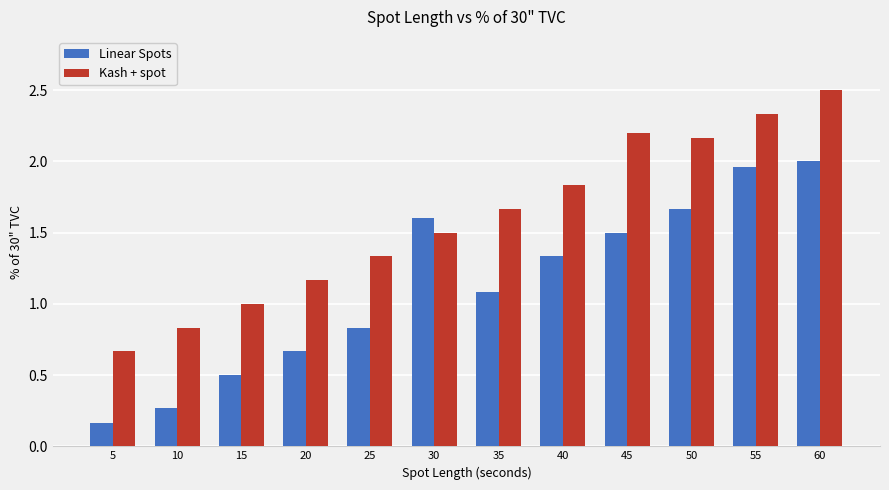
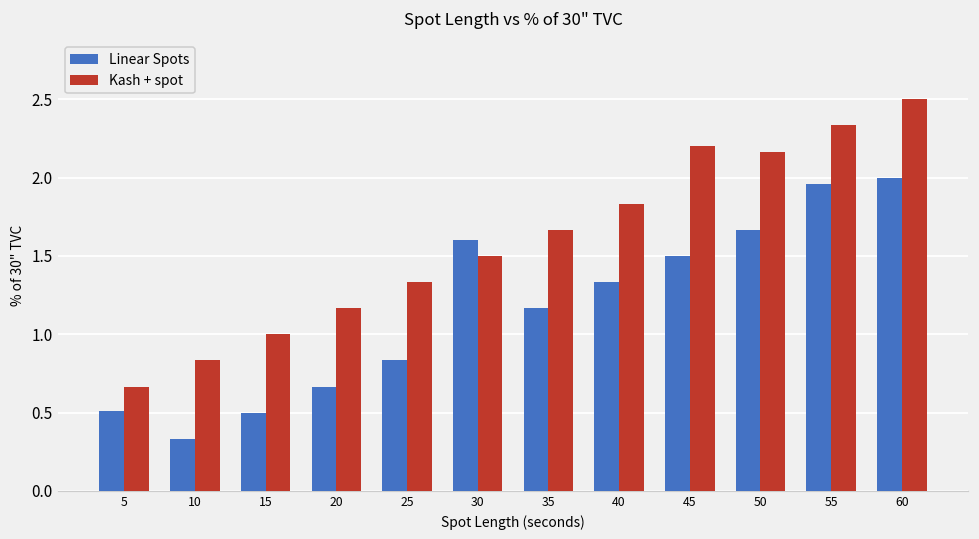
Linear Spots, 5: 0.17 -> 0.51
Linear Spots, 10: 0.27 -> 0.33
Linear Spots, 35: 1.09 -> 1.17
